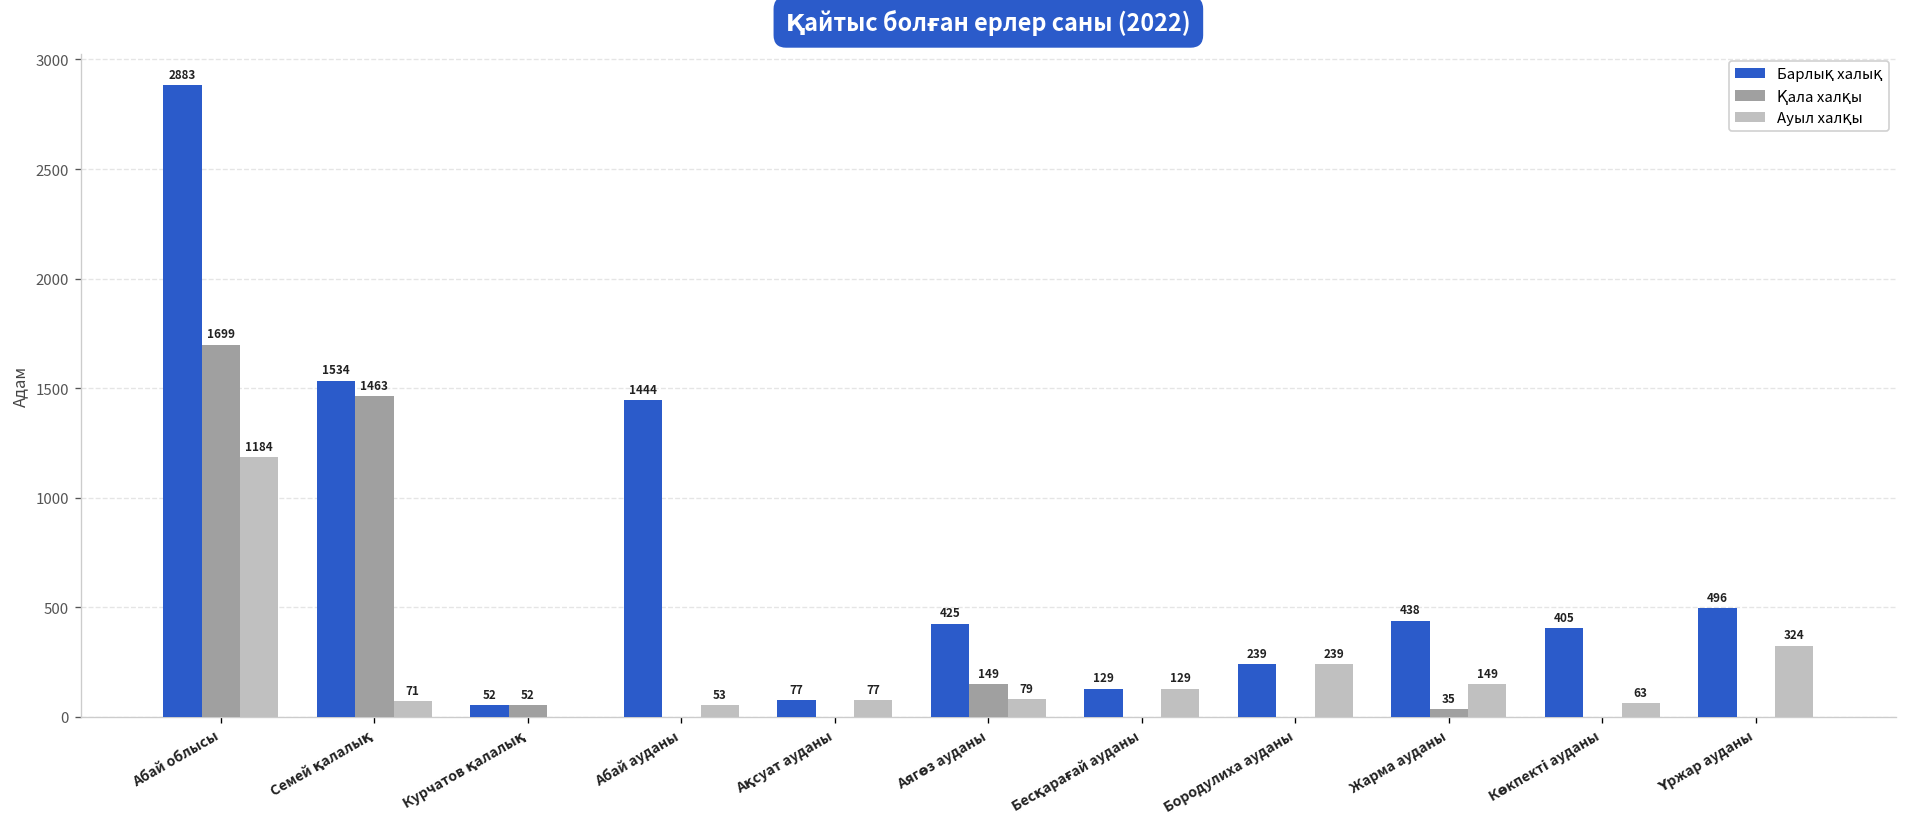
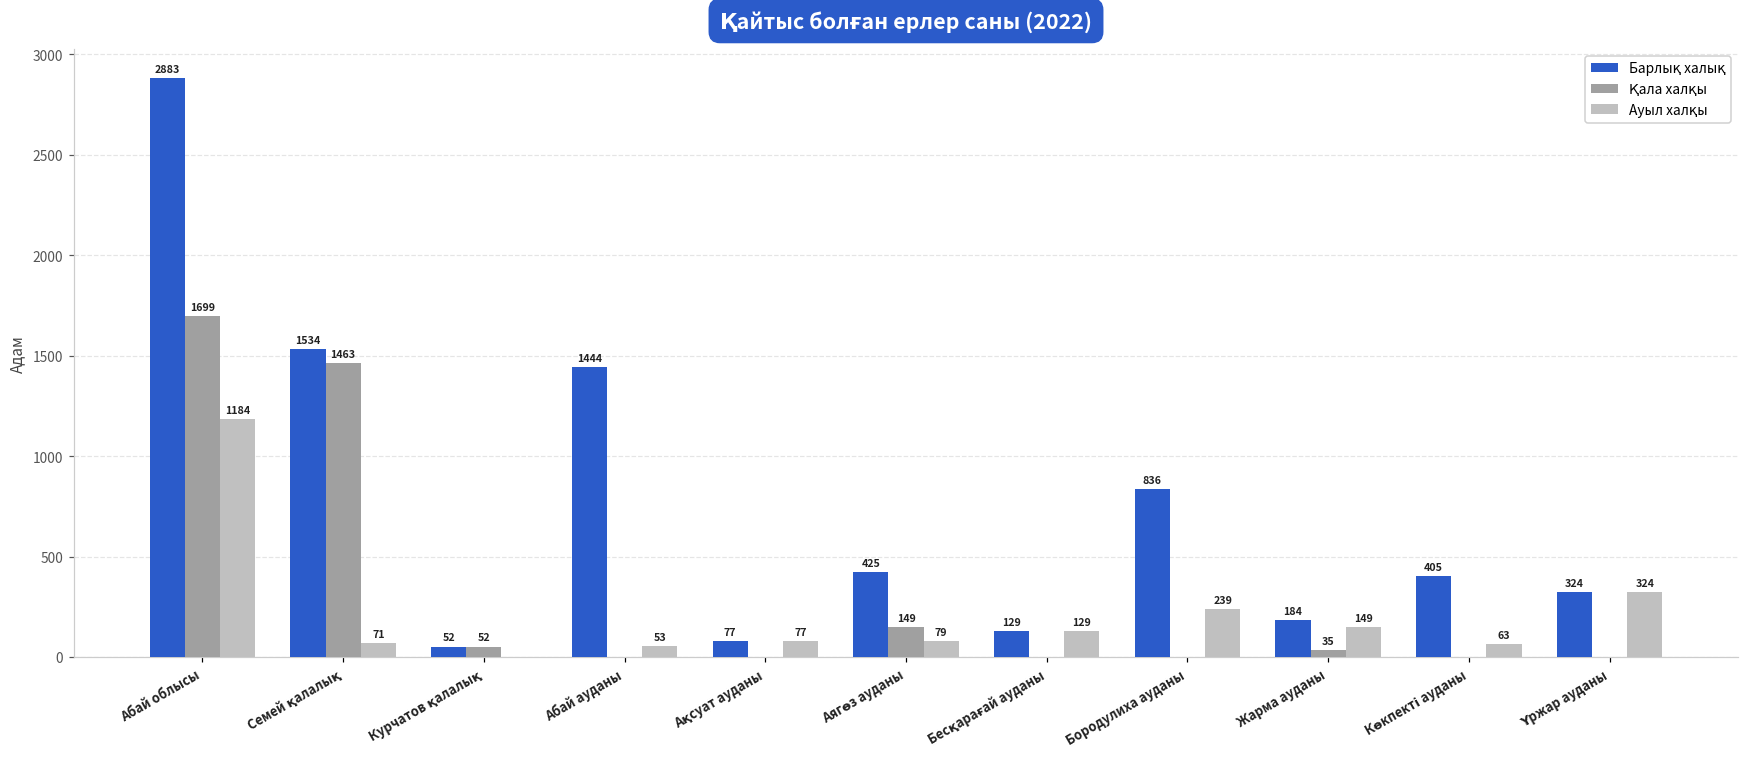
Барлық халық, Бородулиха ауданы: 239 -> 836
Барлық халық, Жарма ауданы: 438 -> 184
Барлық халық, Үржар ауданы: 496 -> 324
